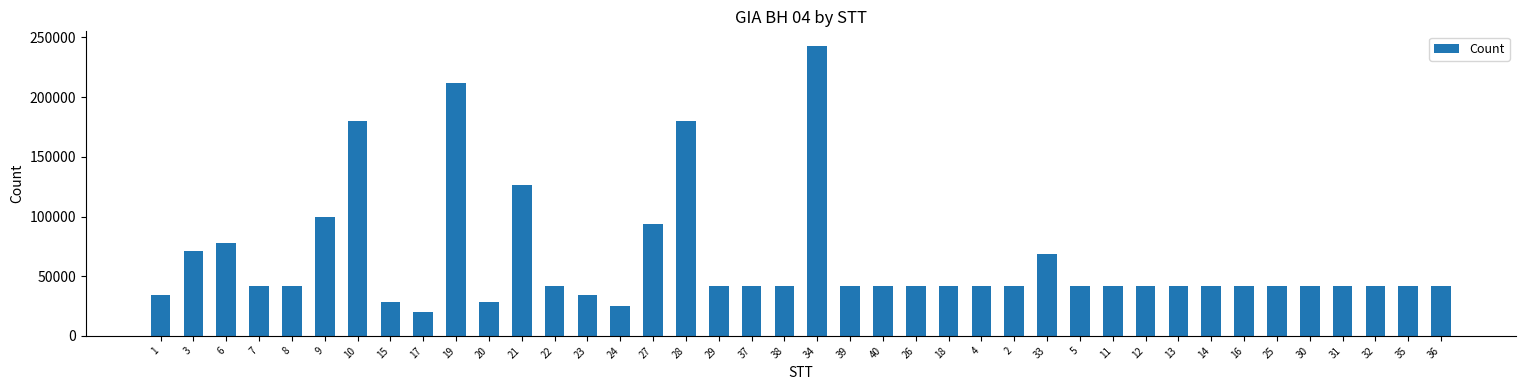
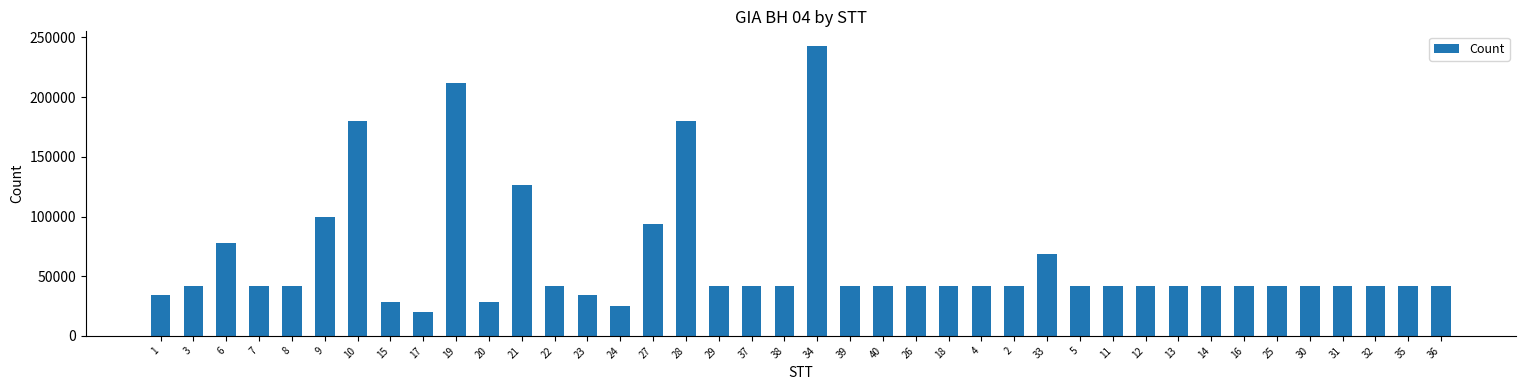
3: 71000 -> 42000
